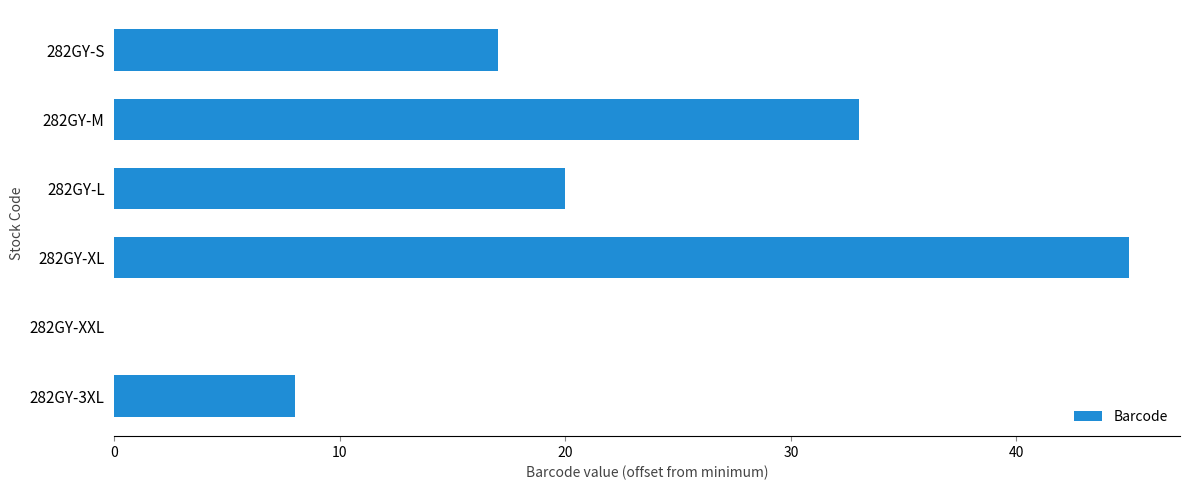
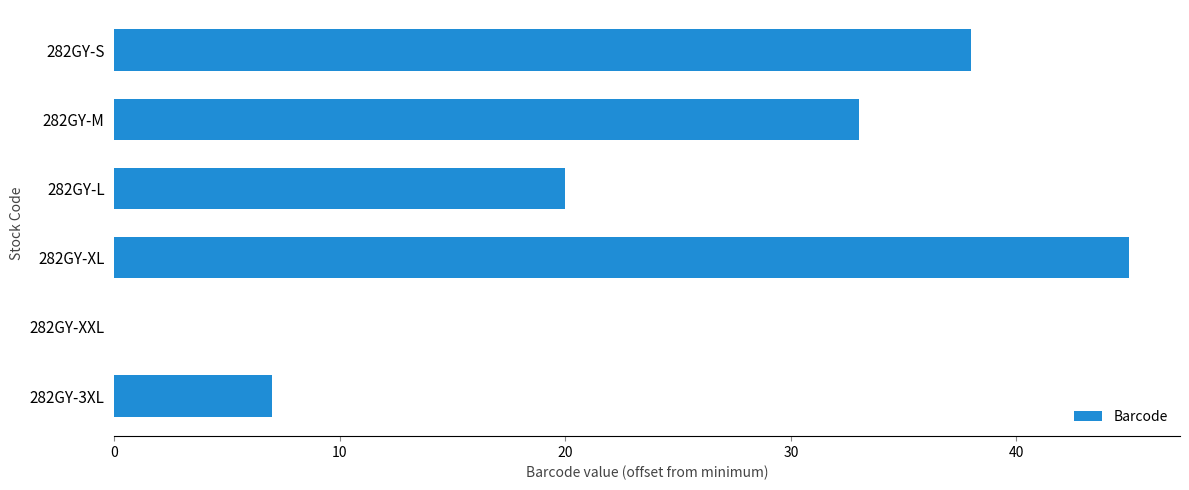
282GY-S: 17.0 -> 38.0
282GY-3XL: 8.0 -> 7.0
